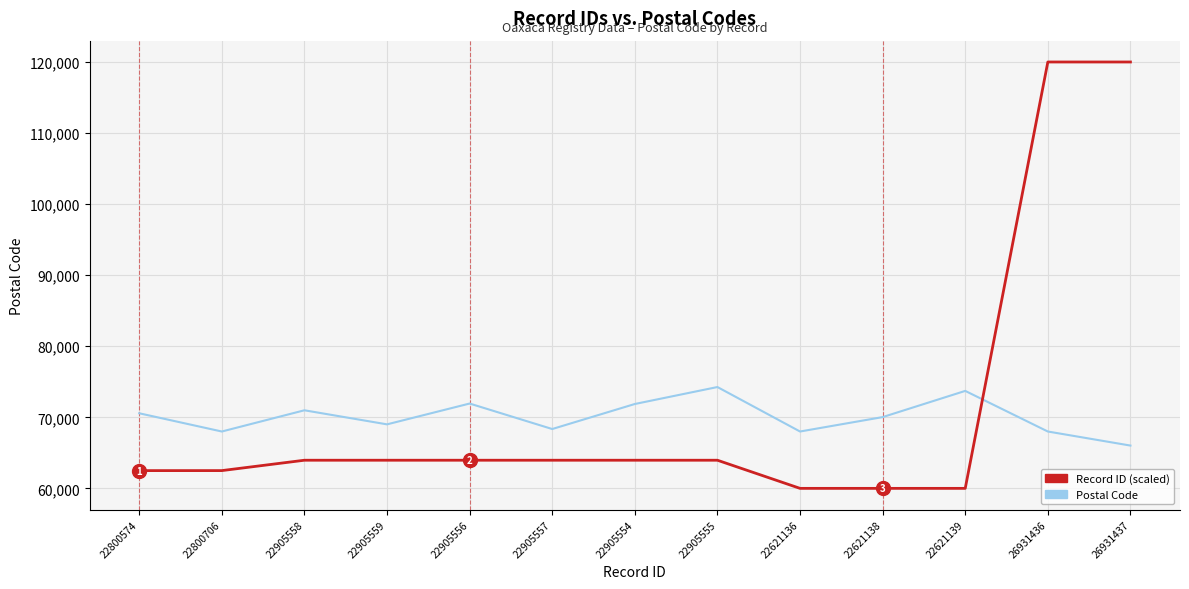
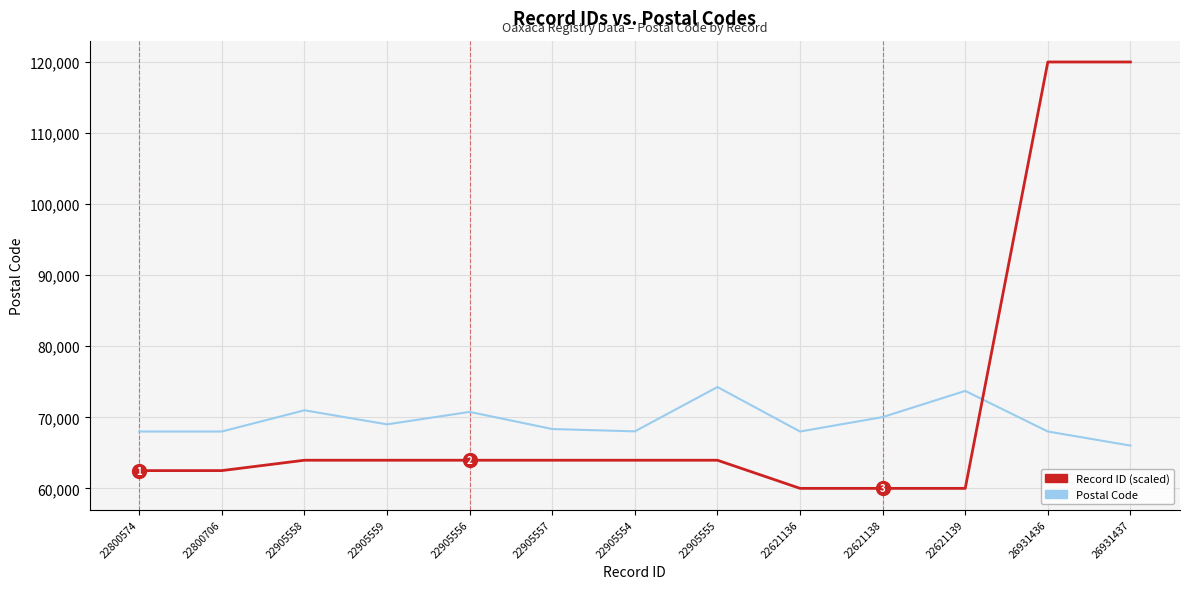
Postal Code, 22800574: 71,000 -> 68,000
Postal Code, 22905556: 72,000 -> 71,000
Postal Code, 22905554: 72,000 -> 68,000
